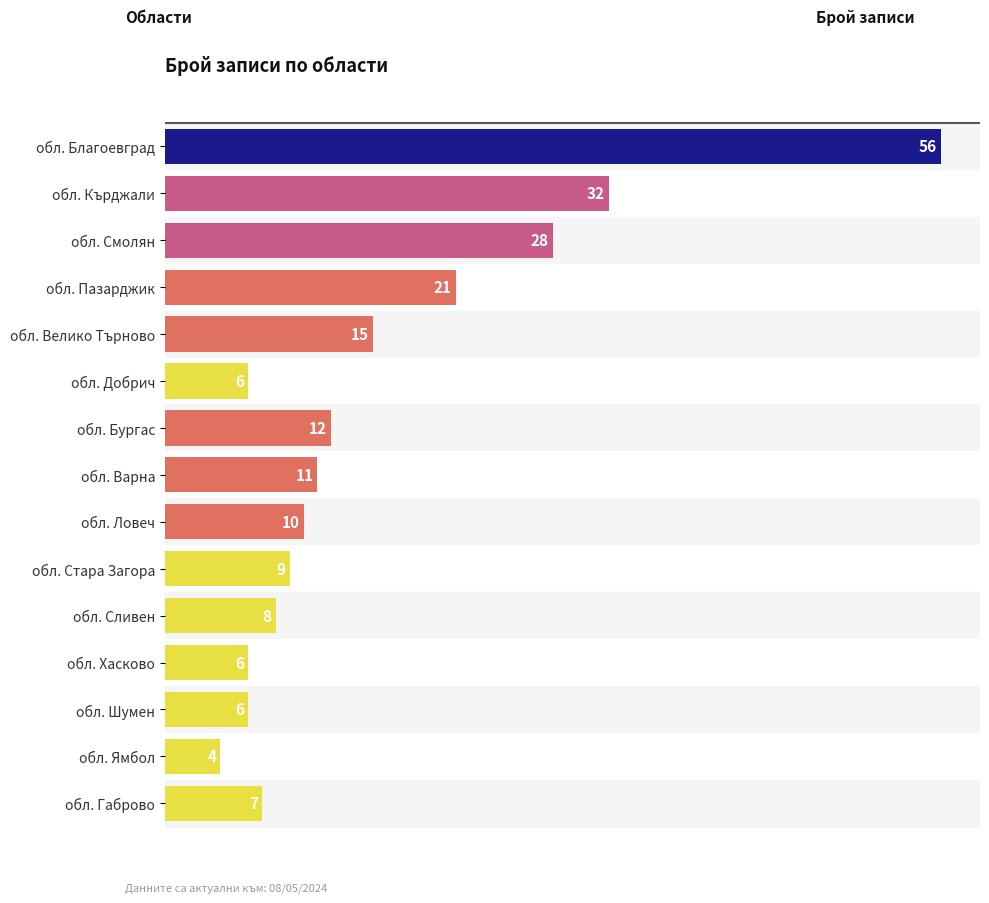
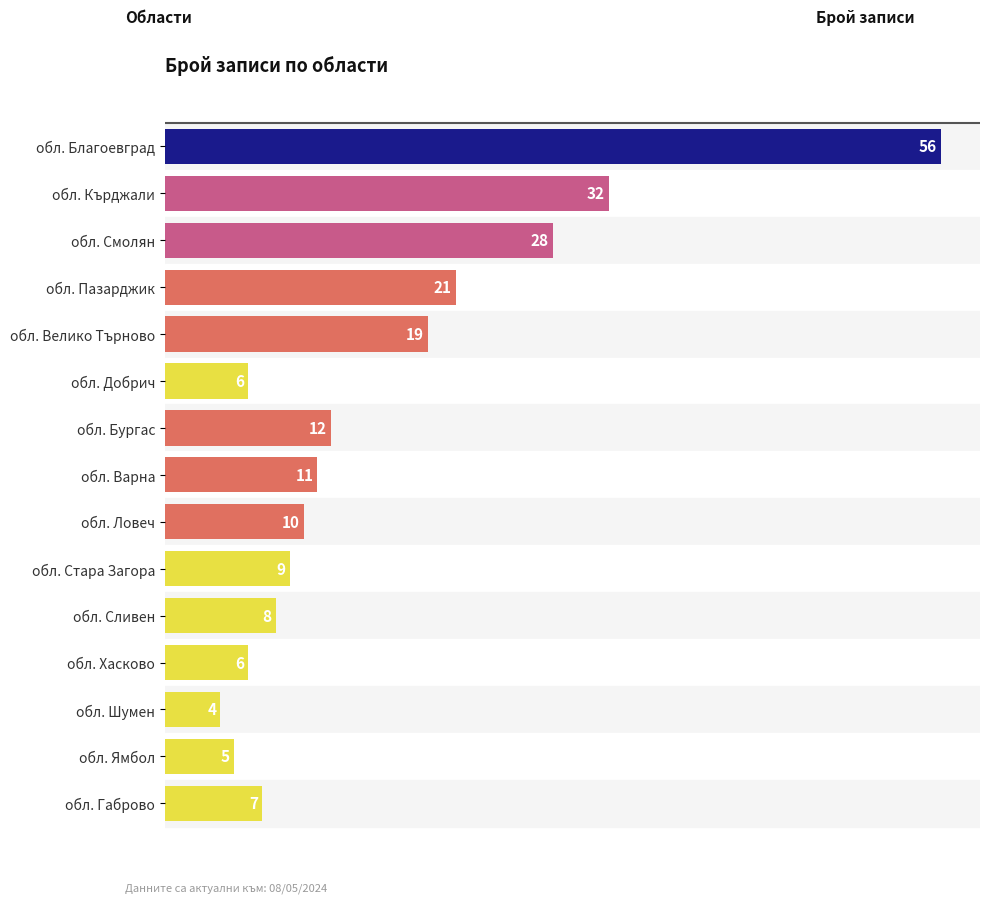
обл. Велико Търново: 15 -> 19
обл. Шумен: 6 -> 4
обл. Ямбол: 4 -> 5
